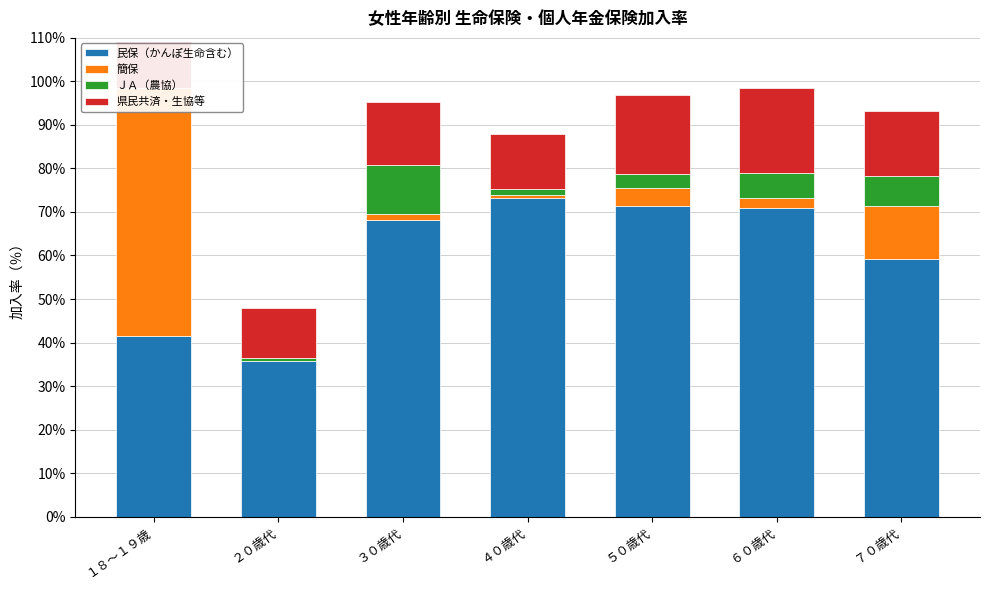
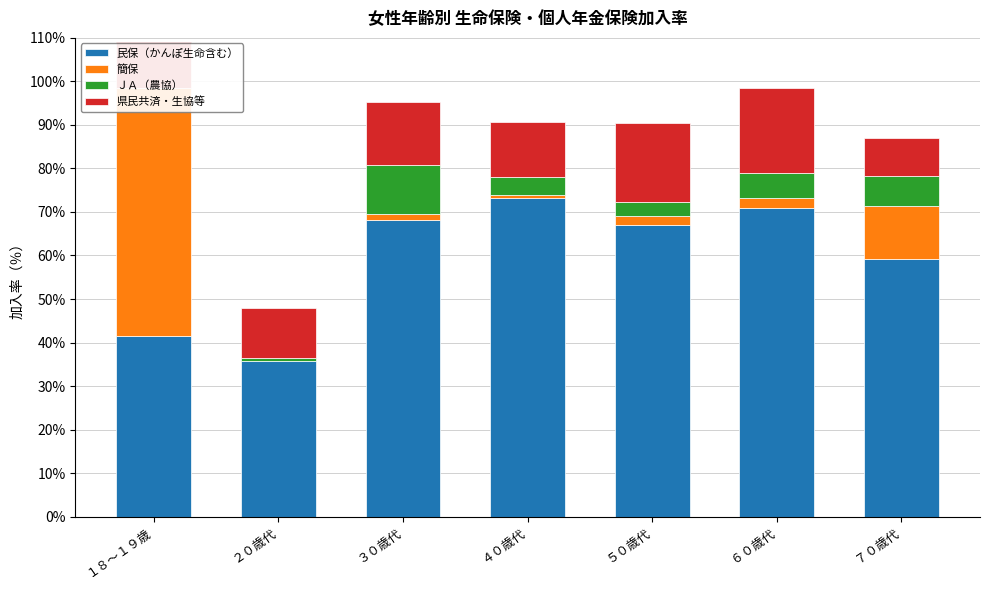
ＪＡ（農協）, ４０歳代: 2% -> 4%
民保（かんぽ生命含む）, ５０歳代: 71% -> 67%
簡保, ５０歳代: 4% -> 2%
県民共済・生協等, ７０歳代: 15% -> 9%
